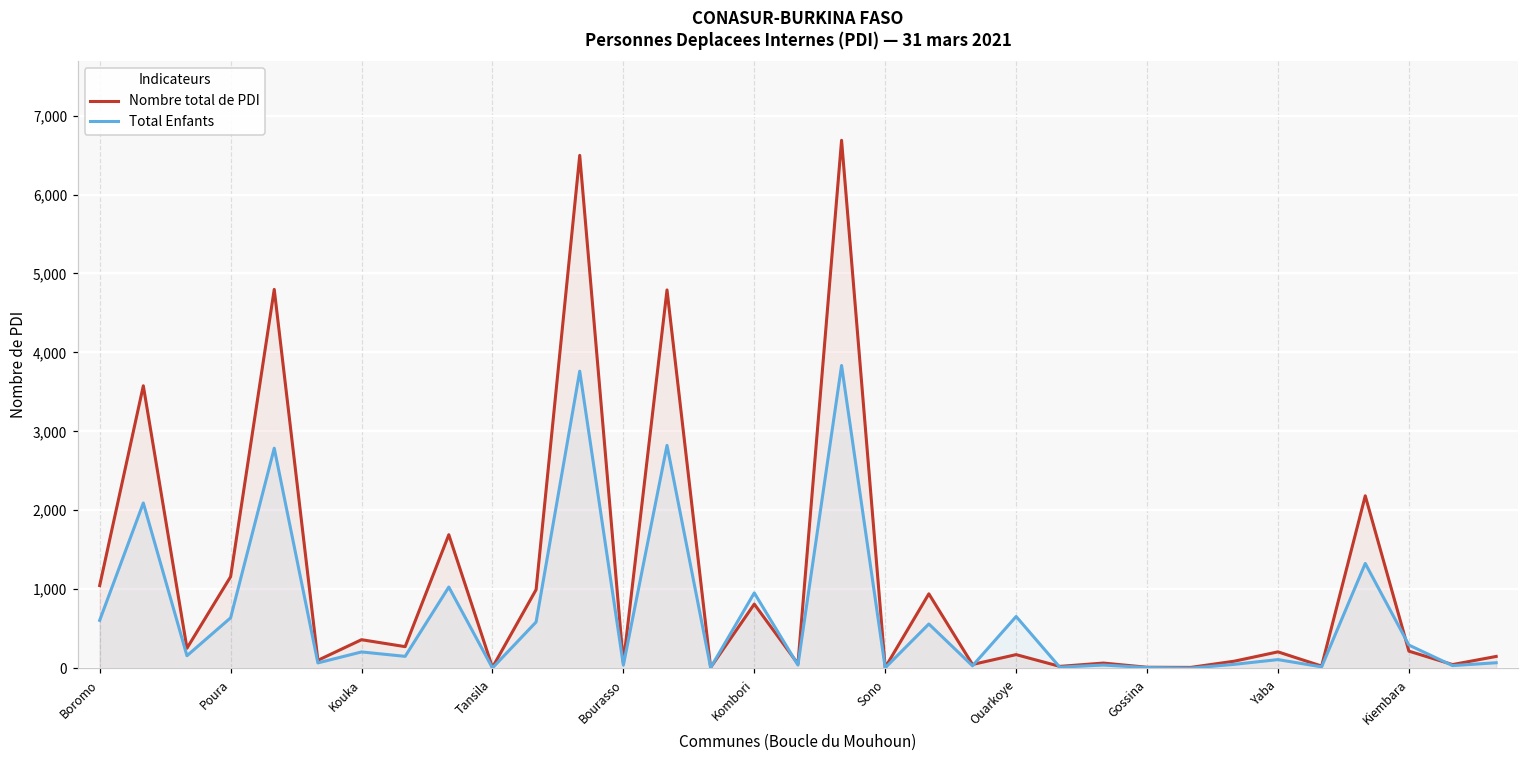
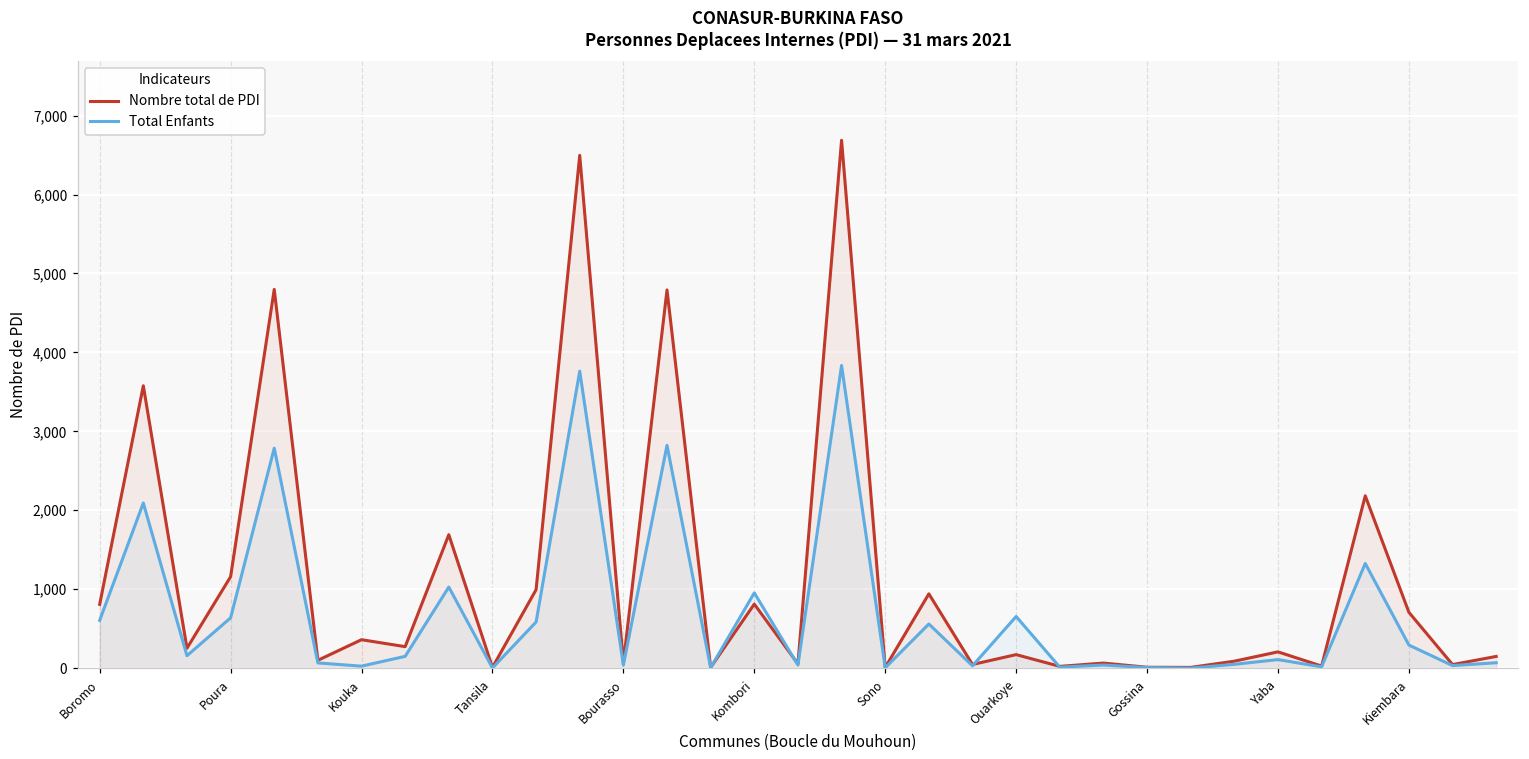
Nombre total de PDI, Boromo: 1,000 -> 800
Total Enfants, Kouka: 200 -> 0
Nombre total de PDI, Kiembara: 200 -> 700
